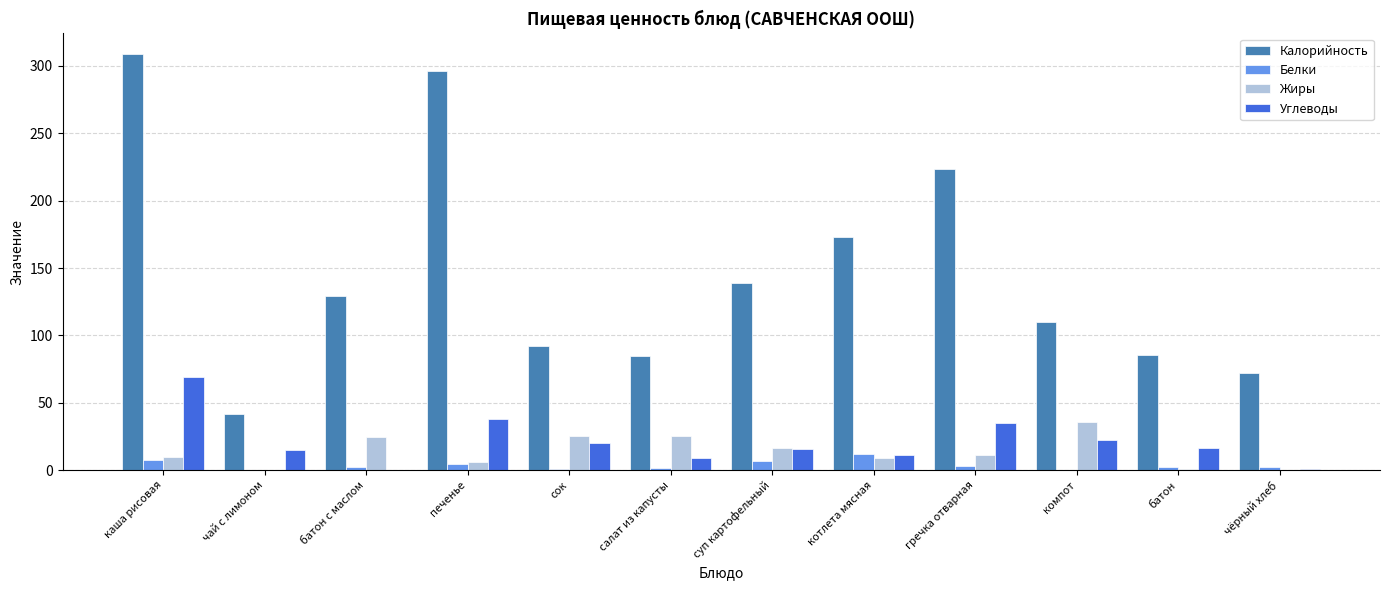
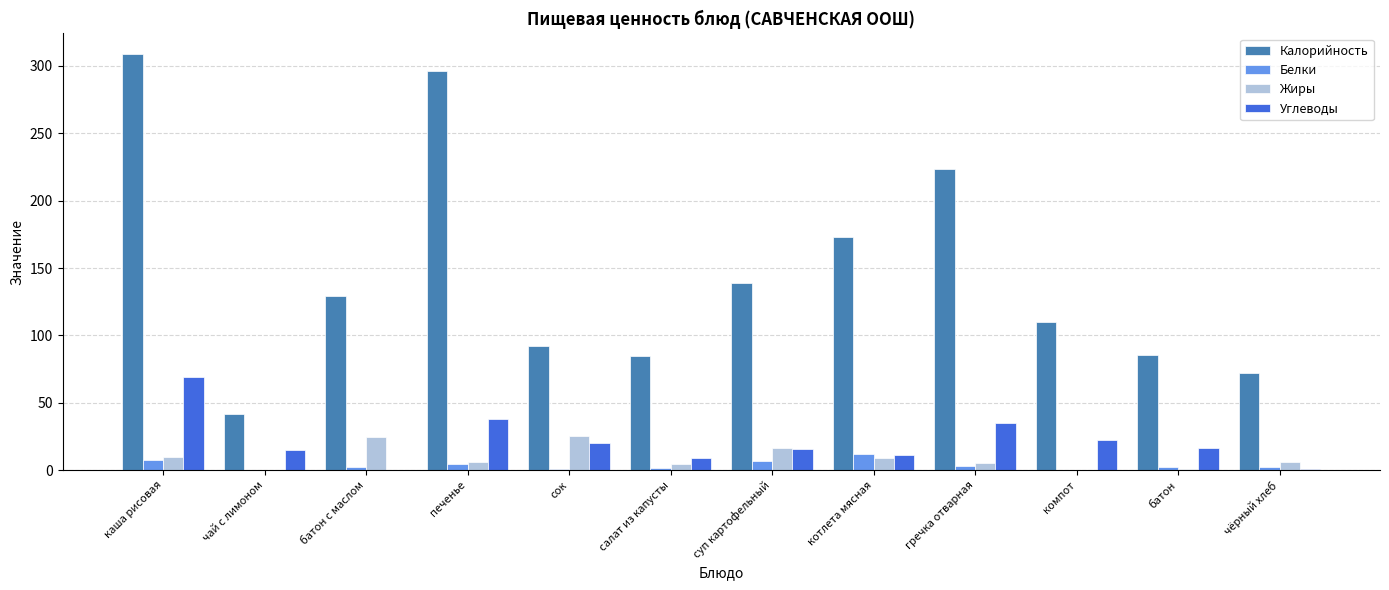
Жиры, салат из капусты: 25 -> 5
Жиры, гречка отварная: 11 -> 5
Жиры, компот: 35 -> 0
Жиры, чёрный хлеб: 0 -> 6
